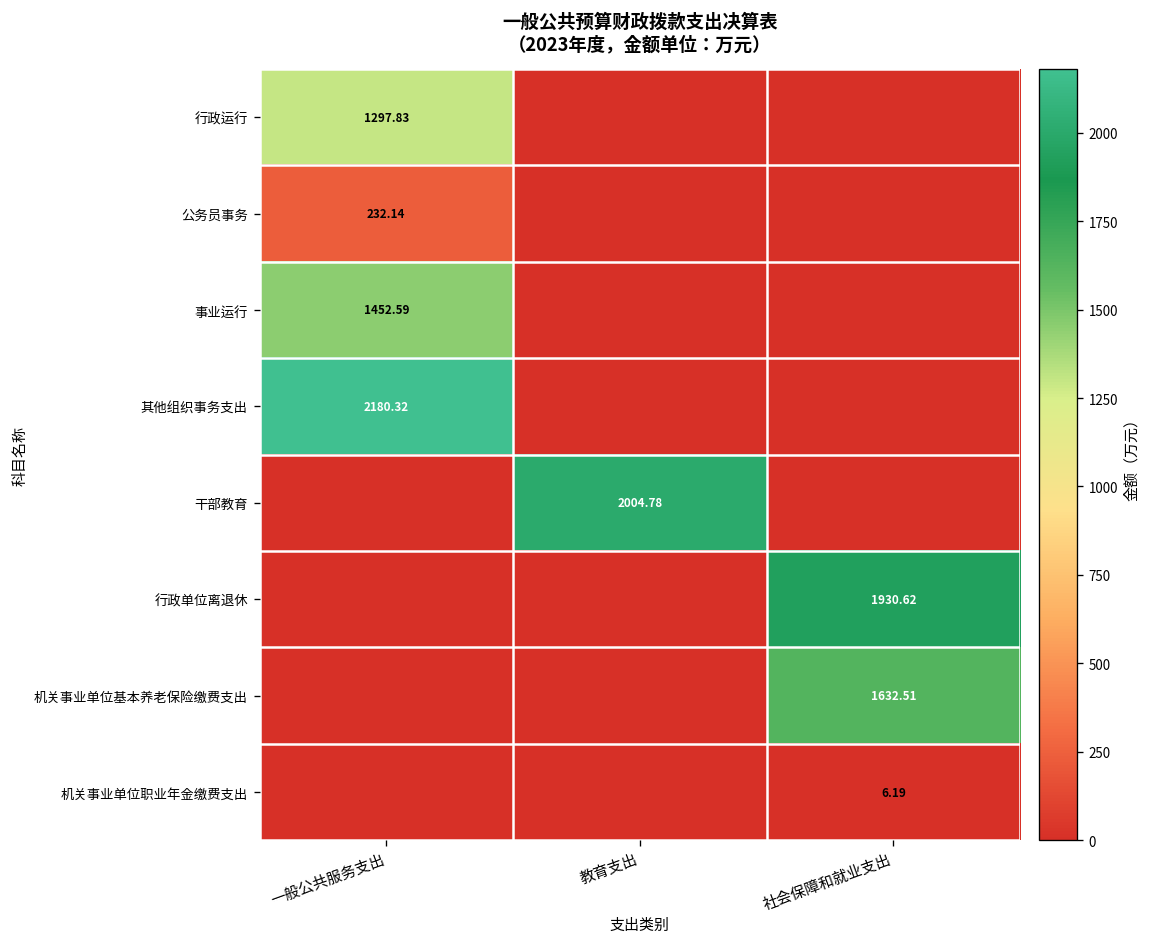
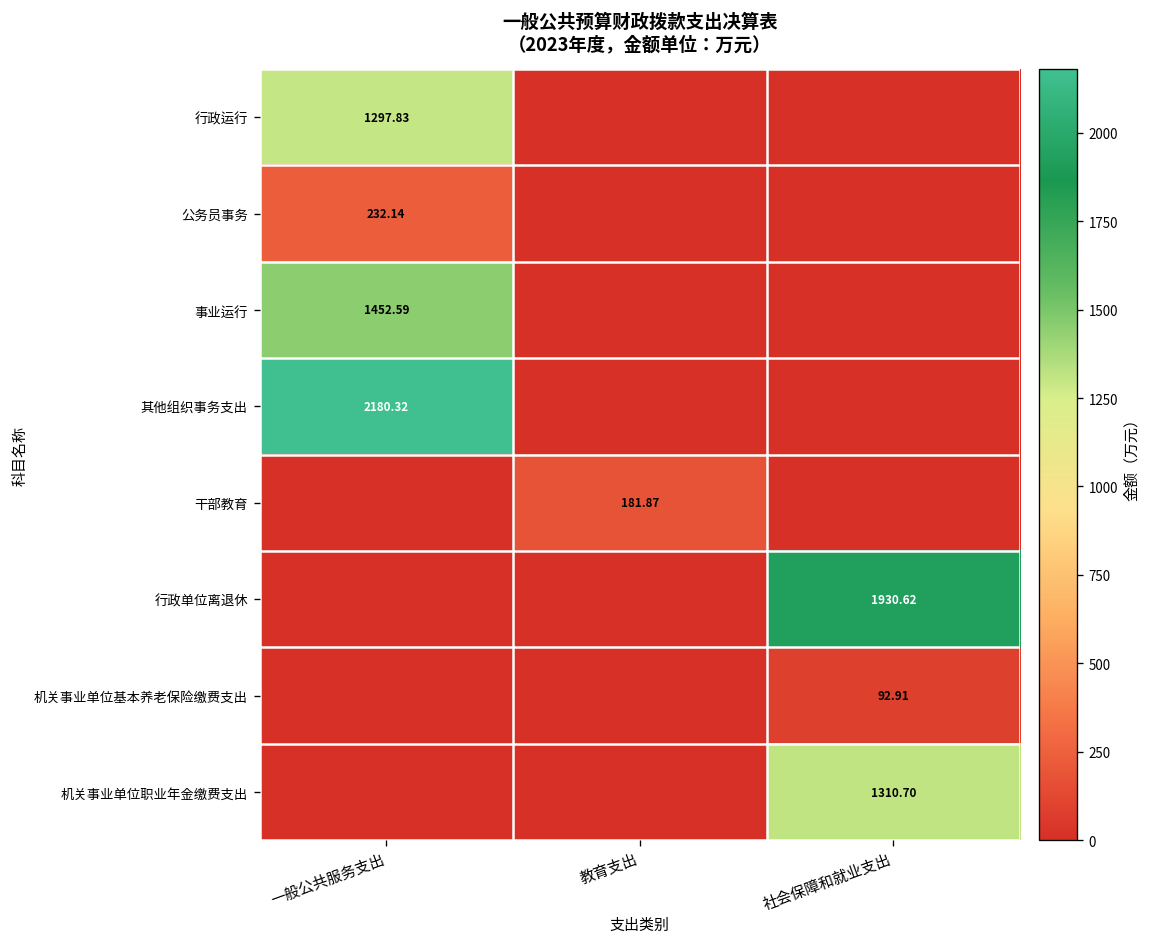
干部教育, 教育支出: 2004.78 -> 181.87
机关事业单位基本养老保险缴费支出, 社会保障和就业支出: 1632.51 -> 92.91
机关事业单位职业年金缴费支出, 社会保障和就业支出: 6.19 -> 1310.70
